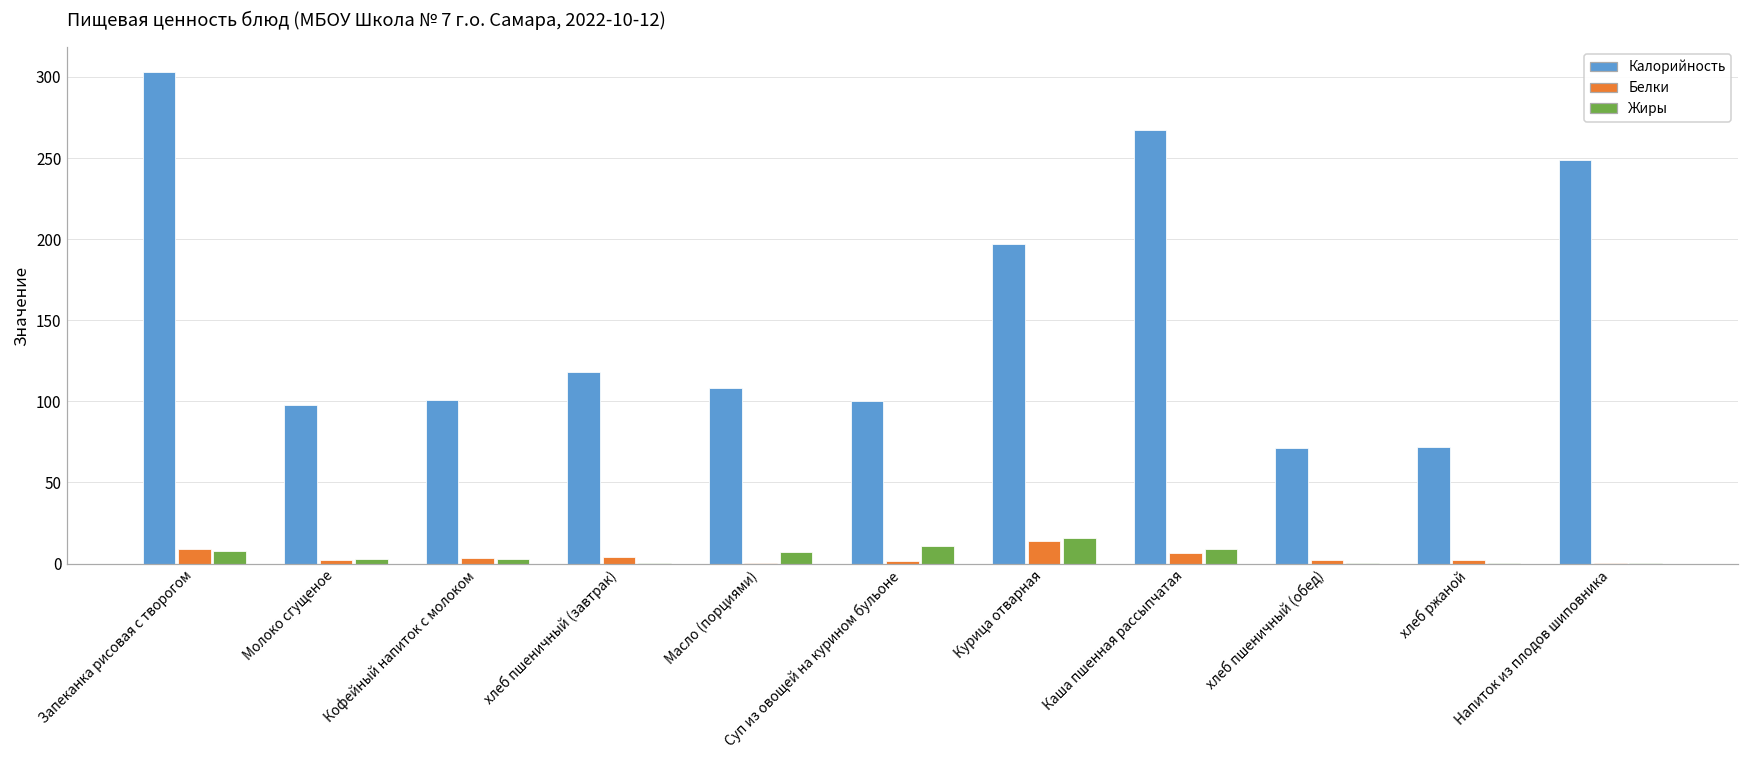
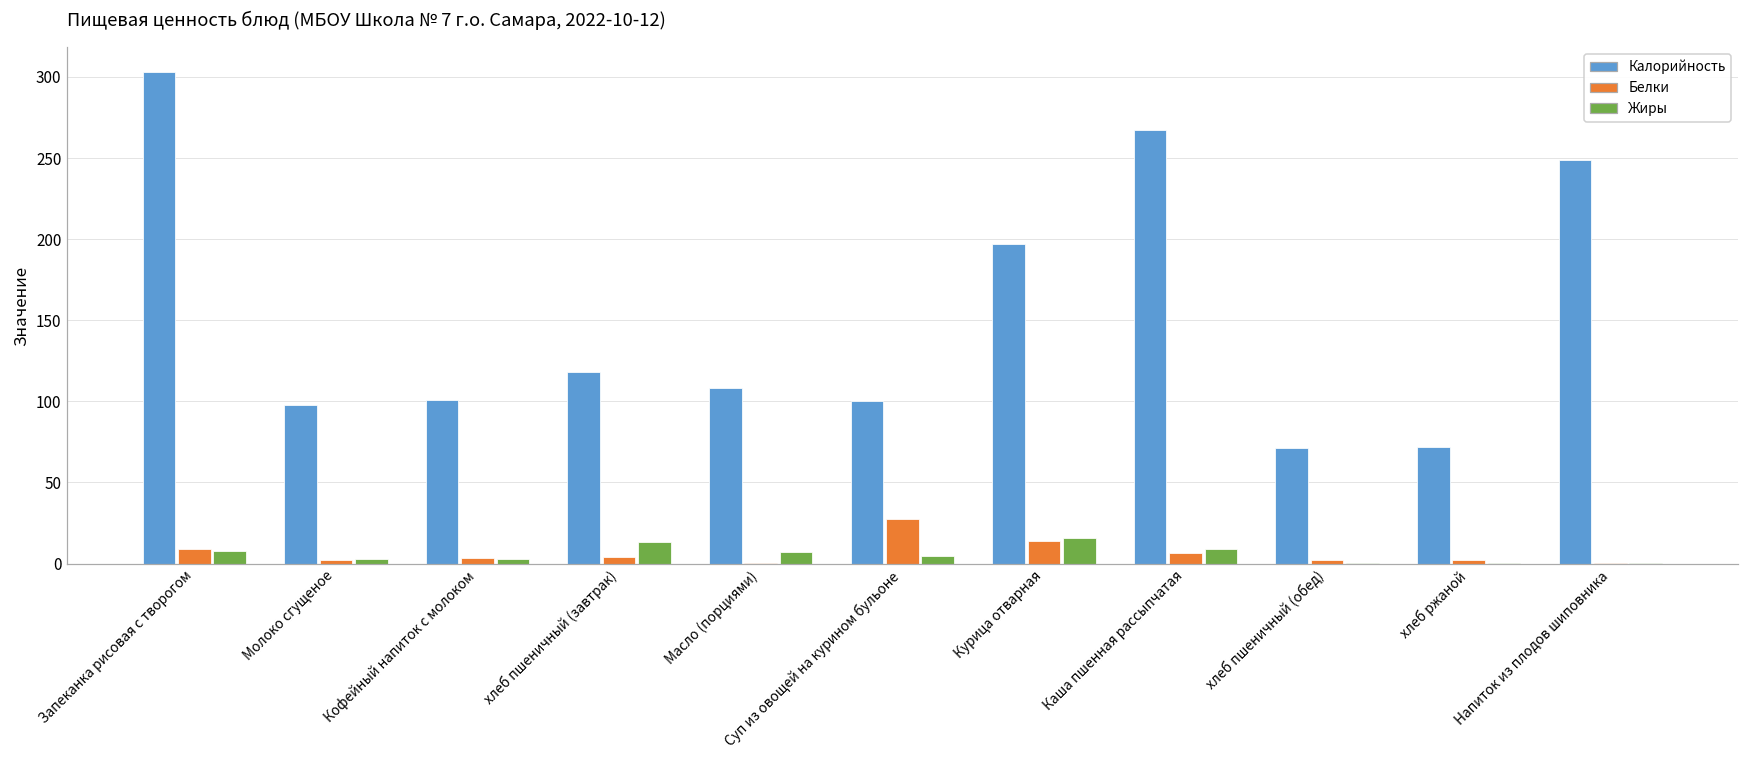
Жиры, хлеб пшеничный (завтрак): 0 -> 14
Белки, Суп из овощей на курином бульоне: 2 -> 27
Жиры, Суп из овощей на курином бульоне: 11 -> 5
